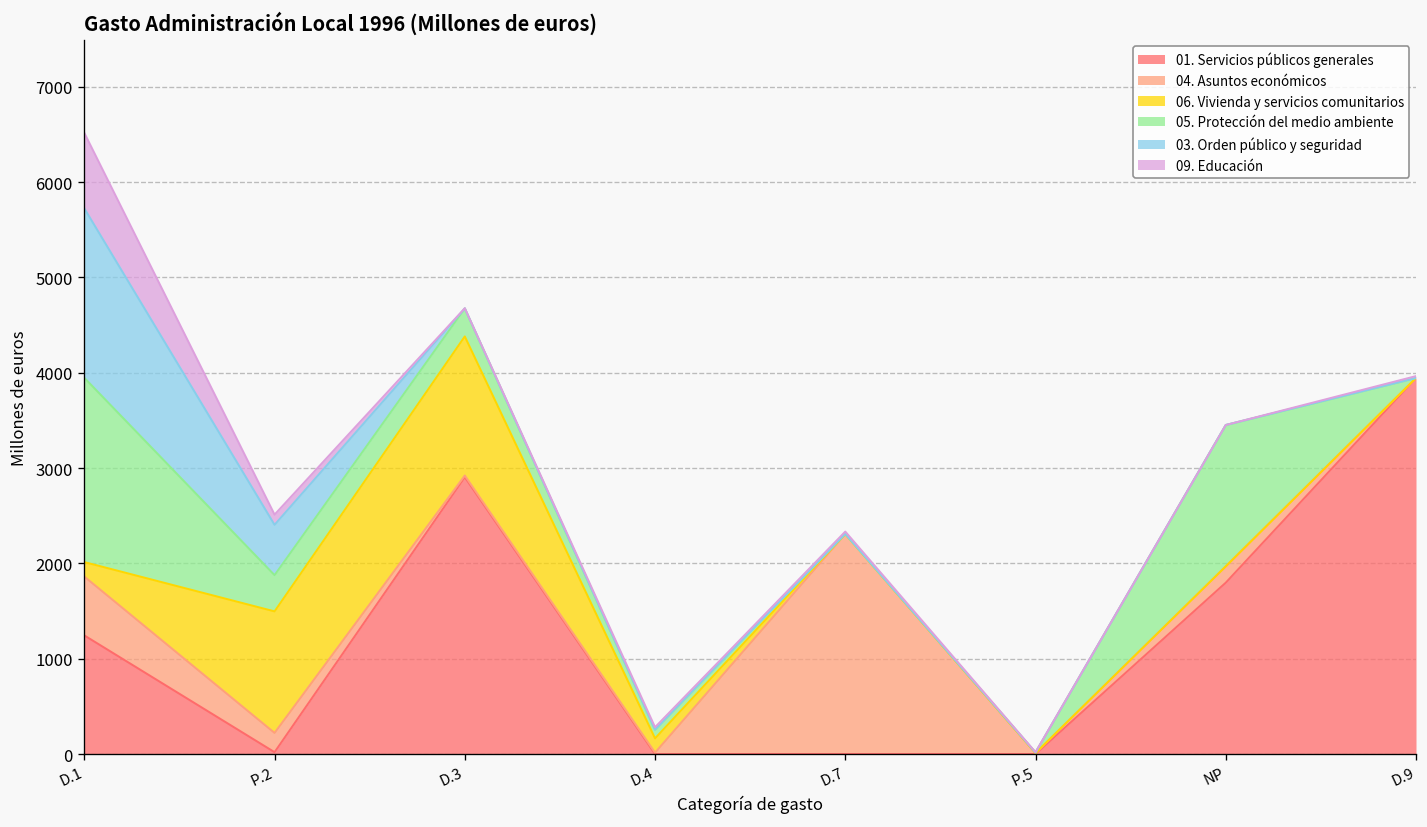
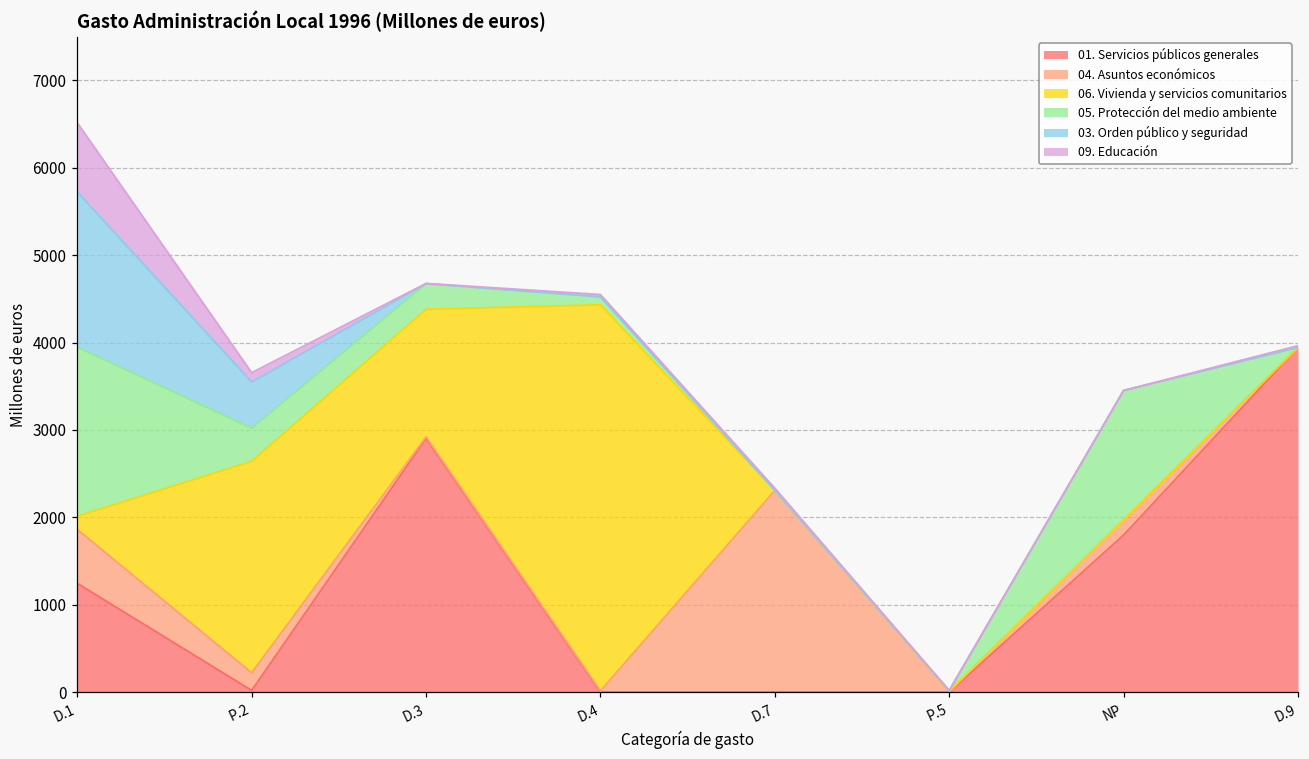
06. Vivienda y servicios comunitarios, P.2: 1300 -> 2400
06. Vivienda y servicios comunitarios, D.4: 200 -> 4400
